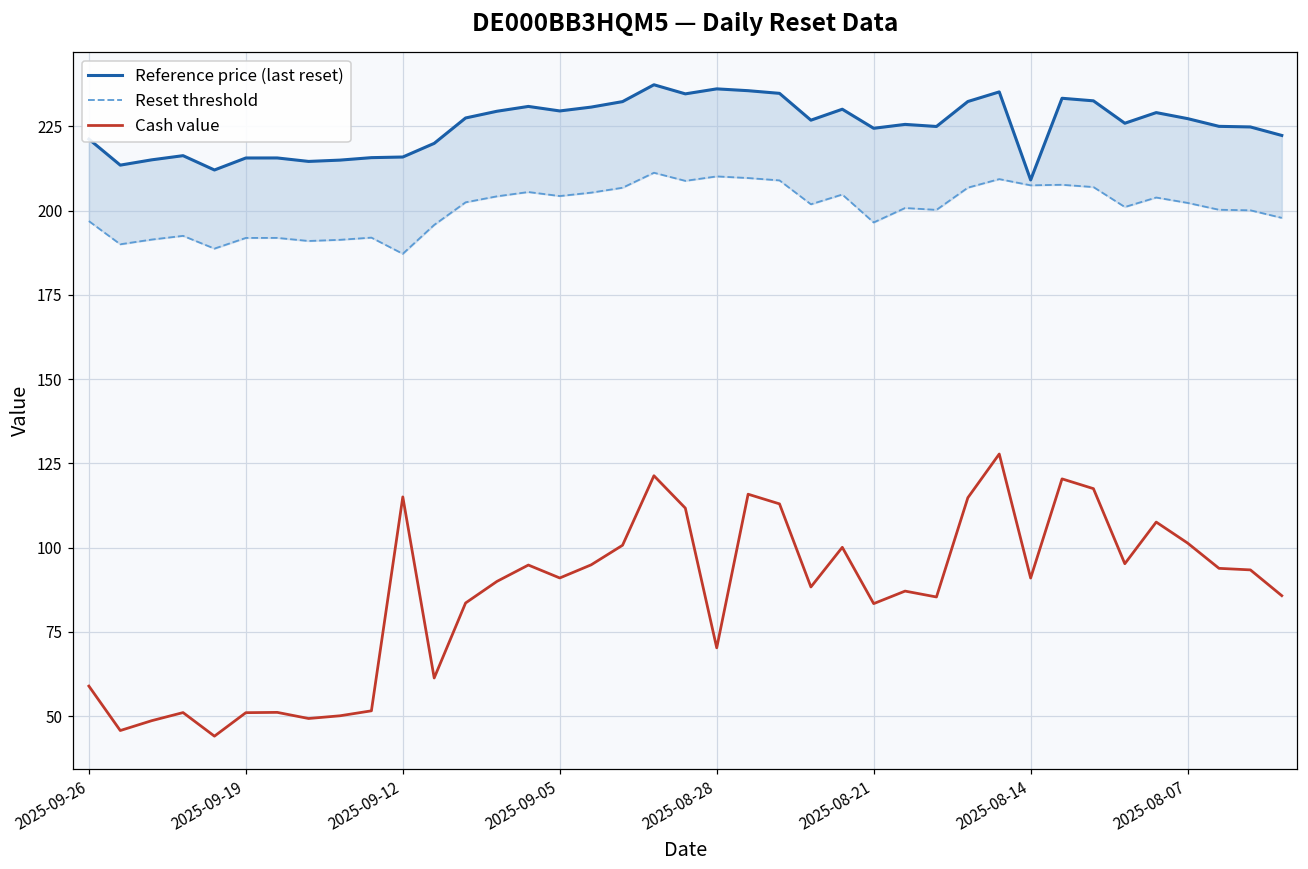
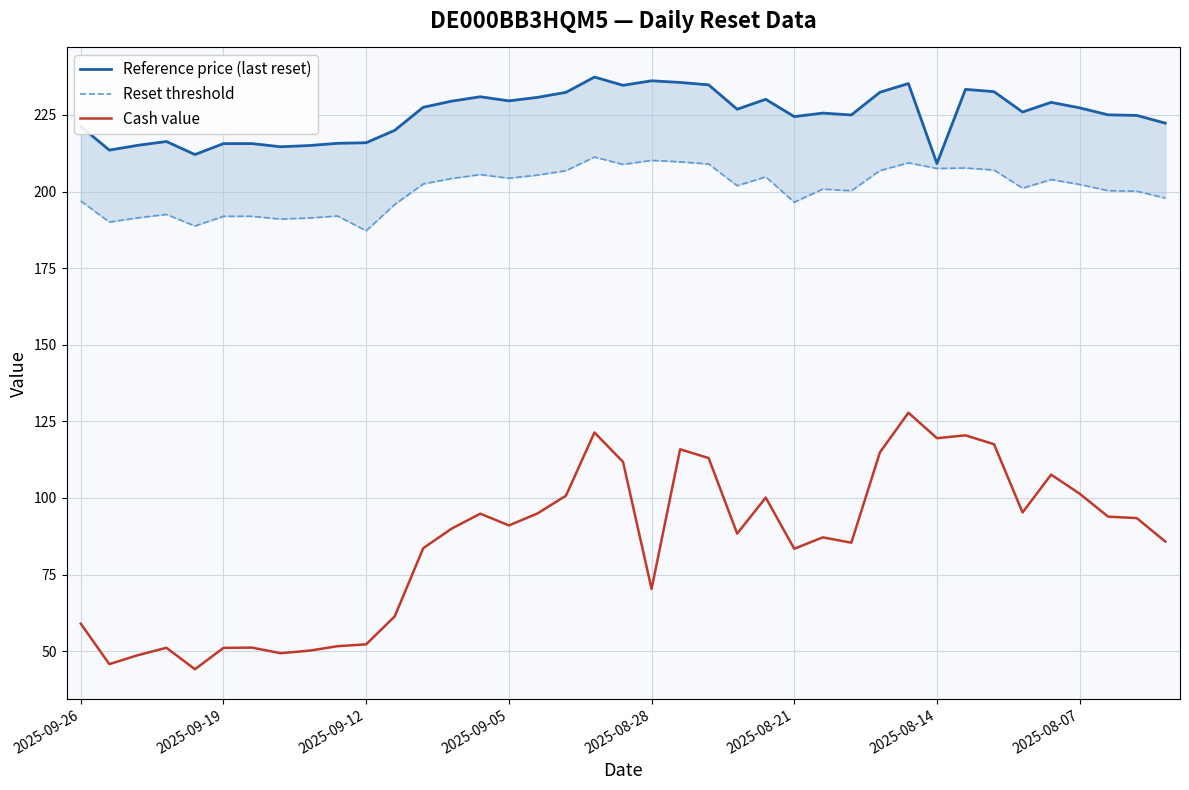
Cash value, 2025-09-12: 115 -> 52
Cash value, 2025-08-14: 91 -> 120
